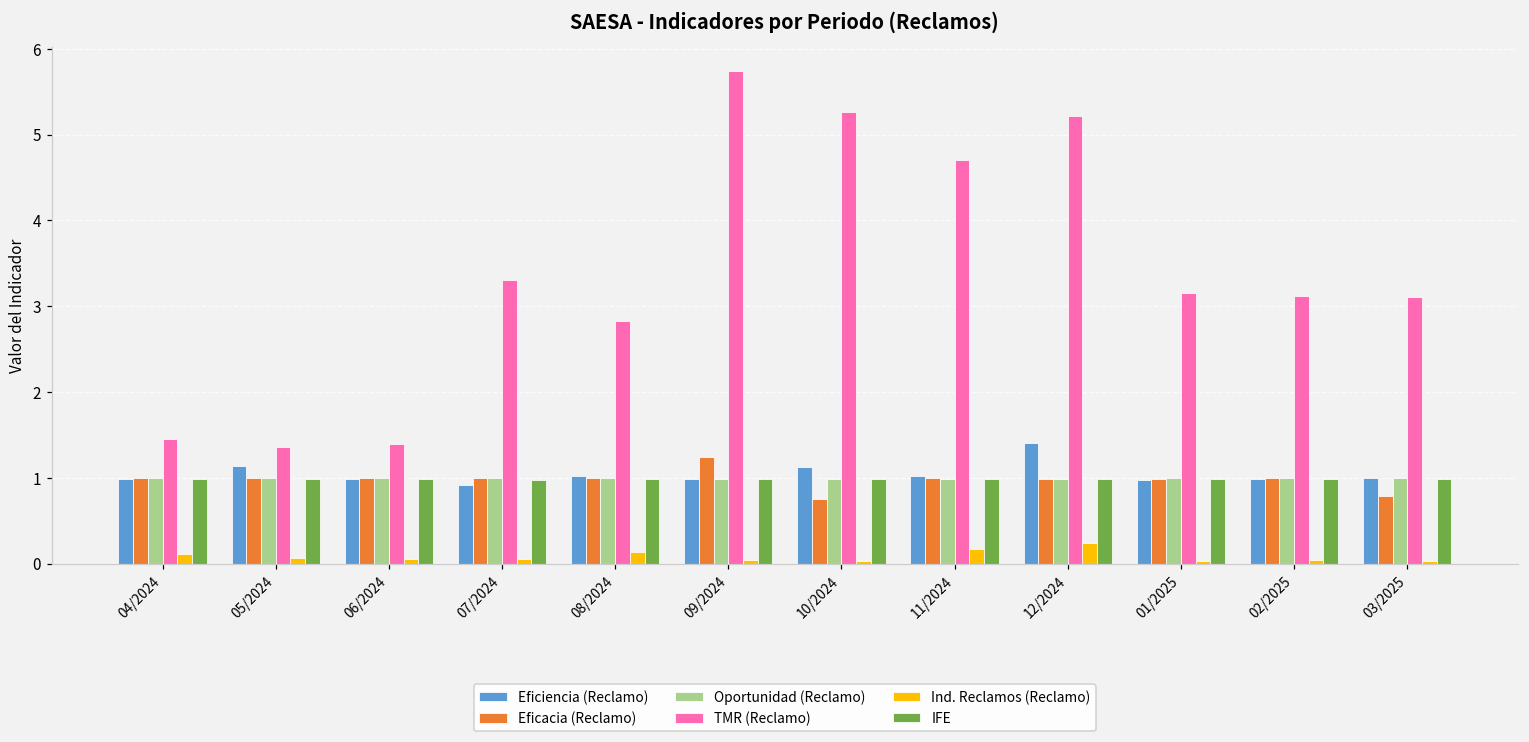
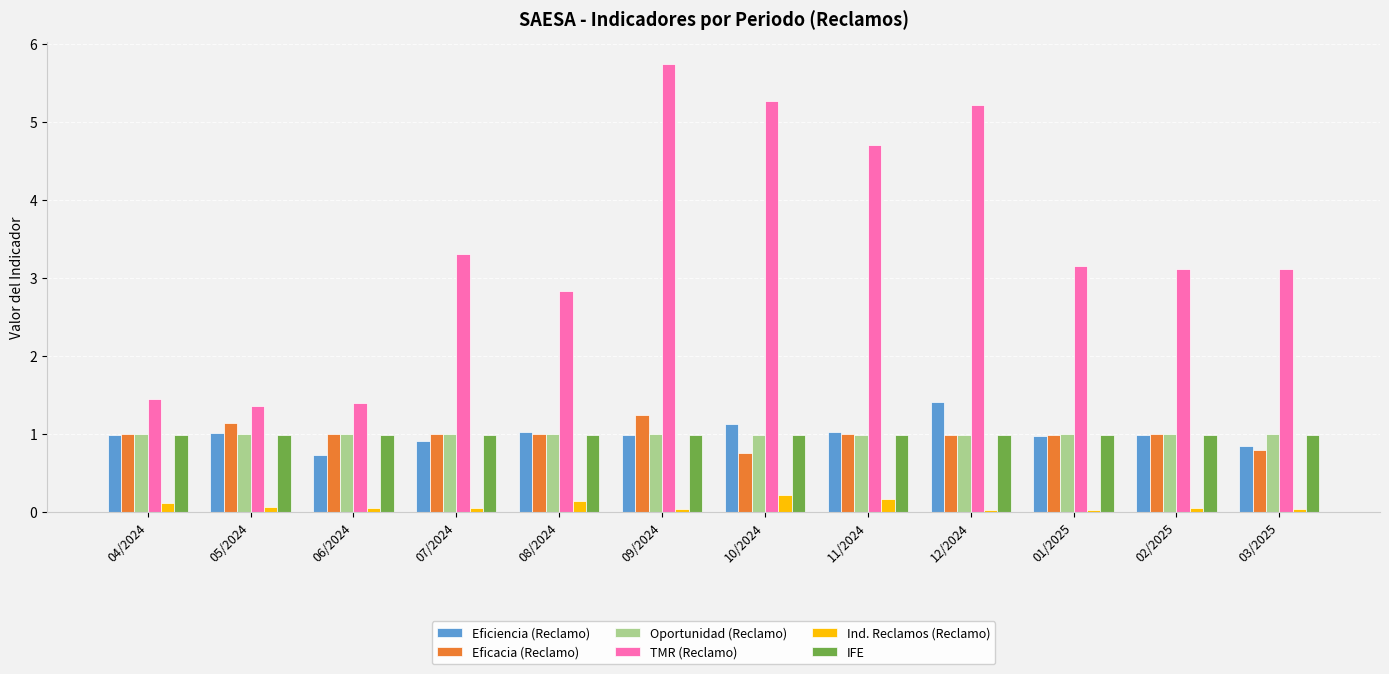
Eficiencia (Reclamo), 05/2024: 1.1 -> 1.0
Eficacia (Reclamo), 05/2024: 1.0 -> 1.1
Eficiencia (Reclamo), 06/2024: 1.0 -> 0.7
Ind. Reclamos (Reclamo), 10/2024: 0.0 -> 0.2
Ind. Reclamos (Reclamo), 12/2024: 0.2 -> 0.0
Eficiencia (Reclamo), 03/2025: 1.0 -> 0.8
